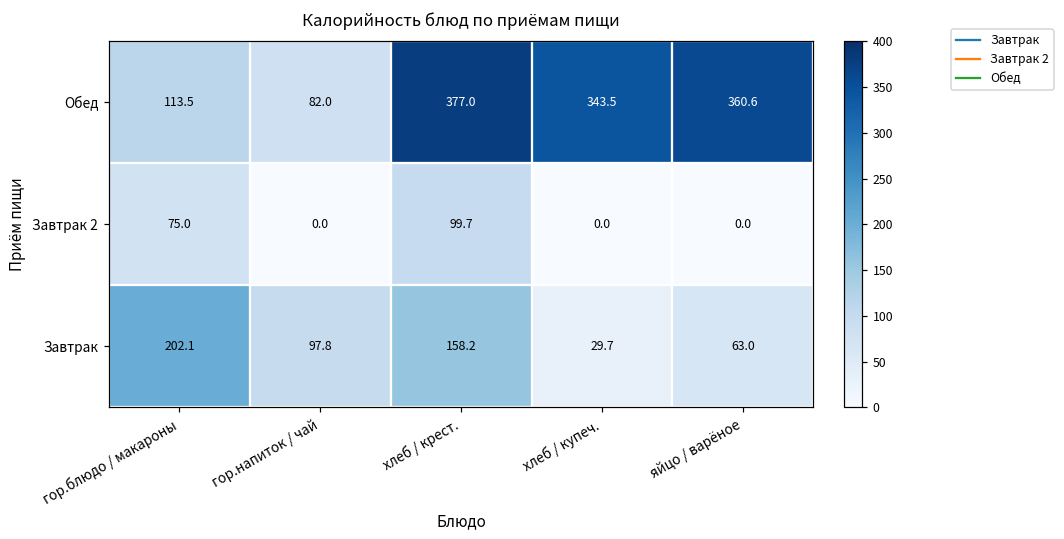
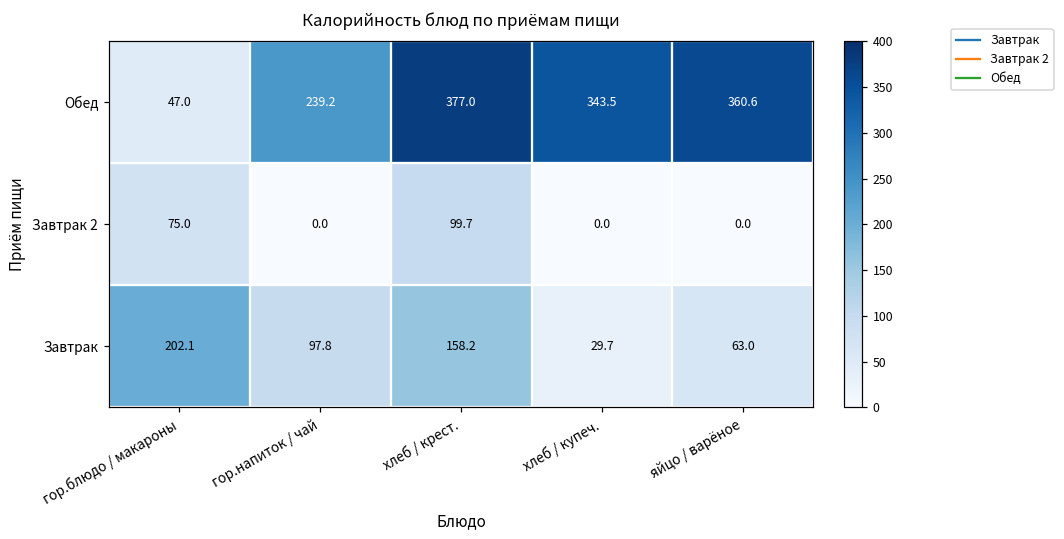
Обед, гор.блюдо / макароны: 113.5 -> 47.0
Обед, гор.напиток / чай: 82.0 -> 239.2
